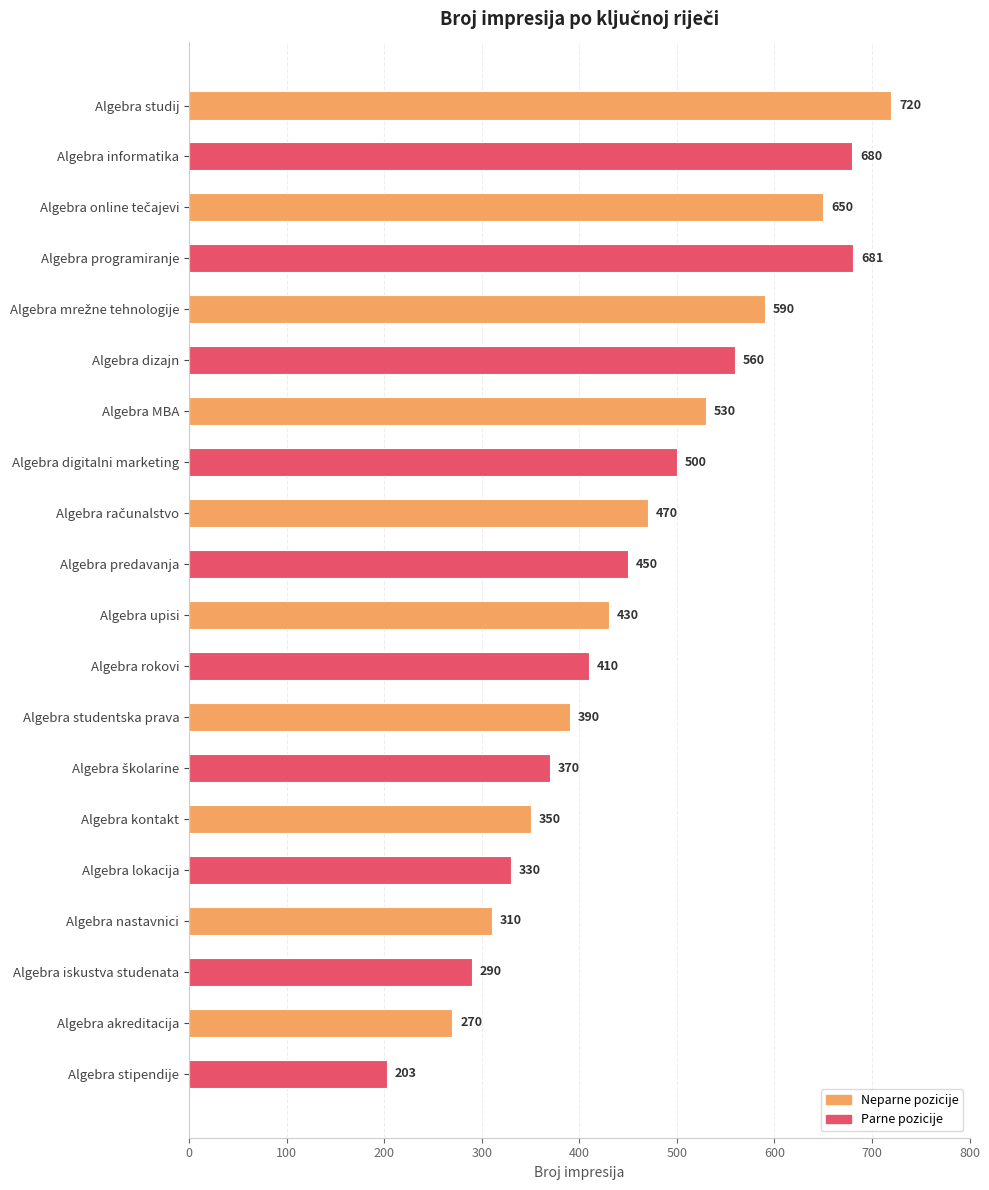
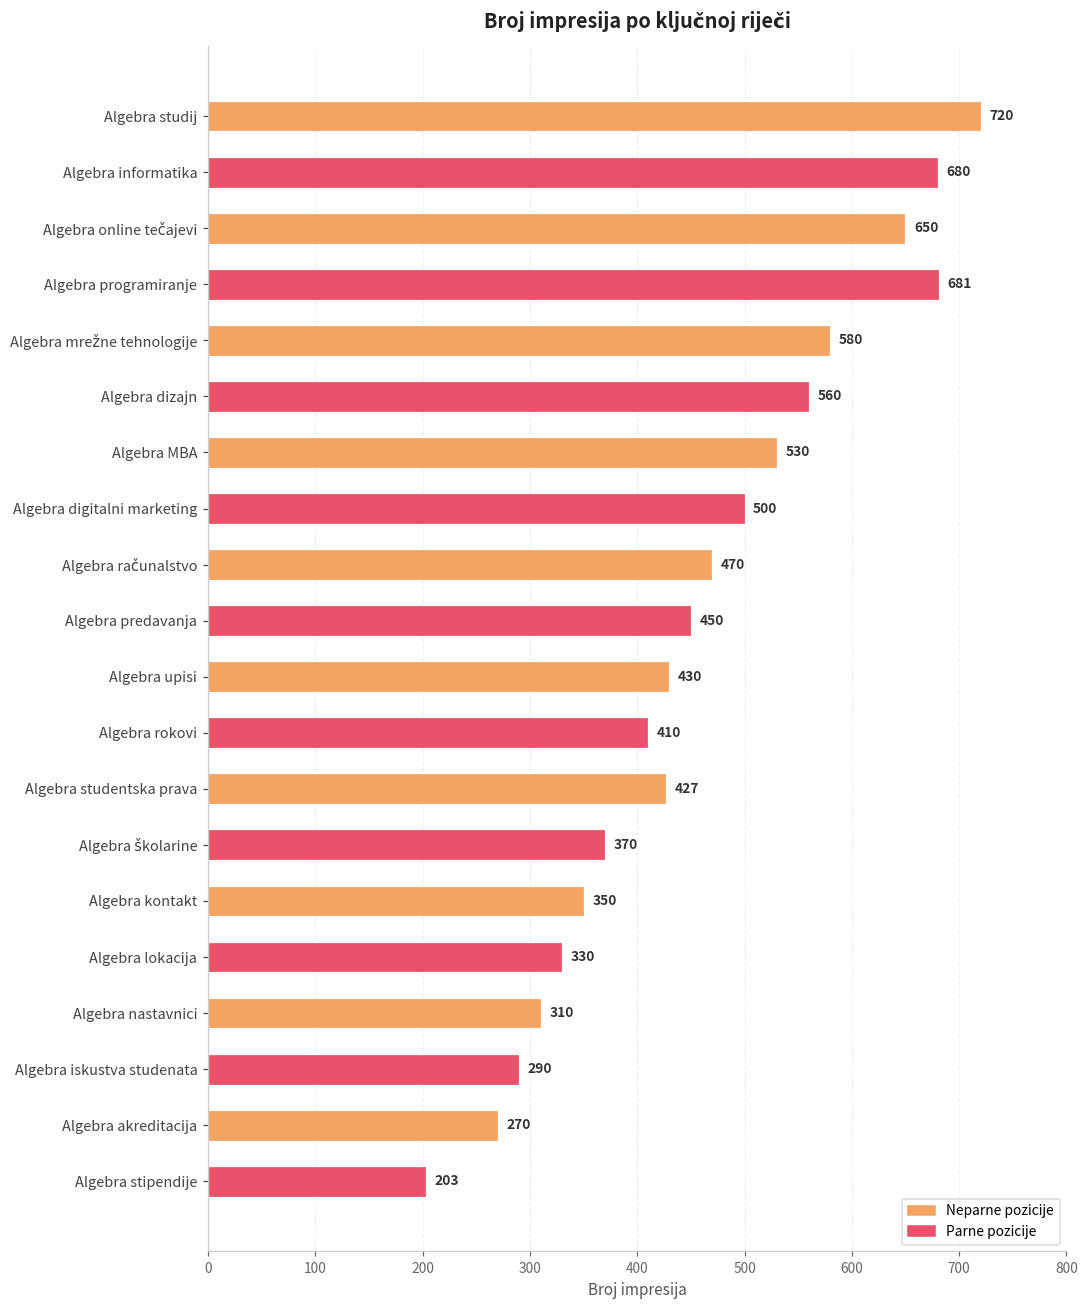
Algebra mrežne tehnologije: 590 -> 580
Algebra studentska prava: 390 -> 427
